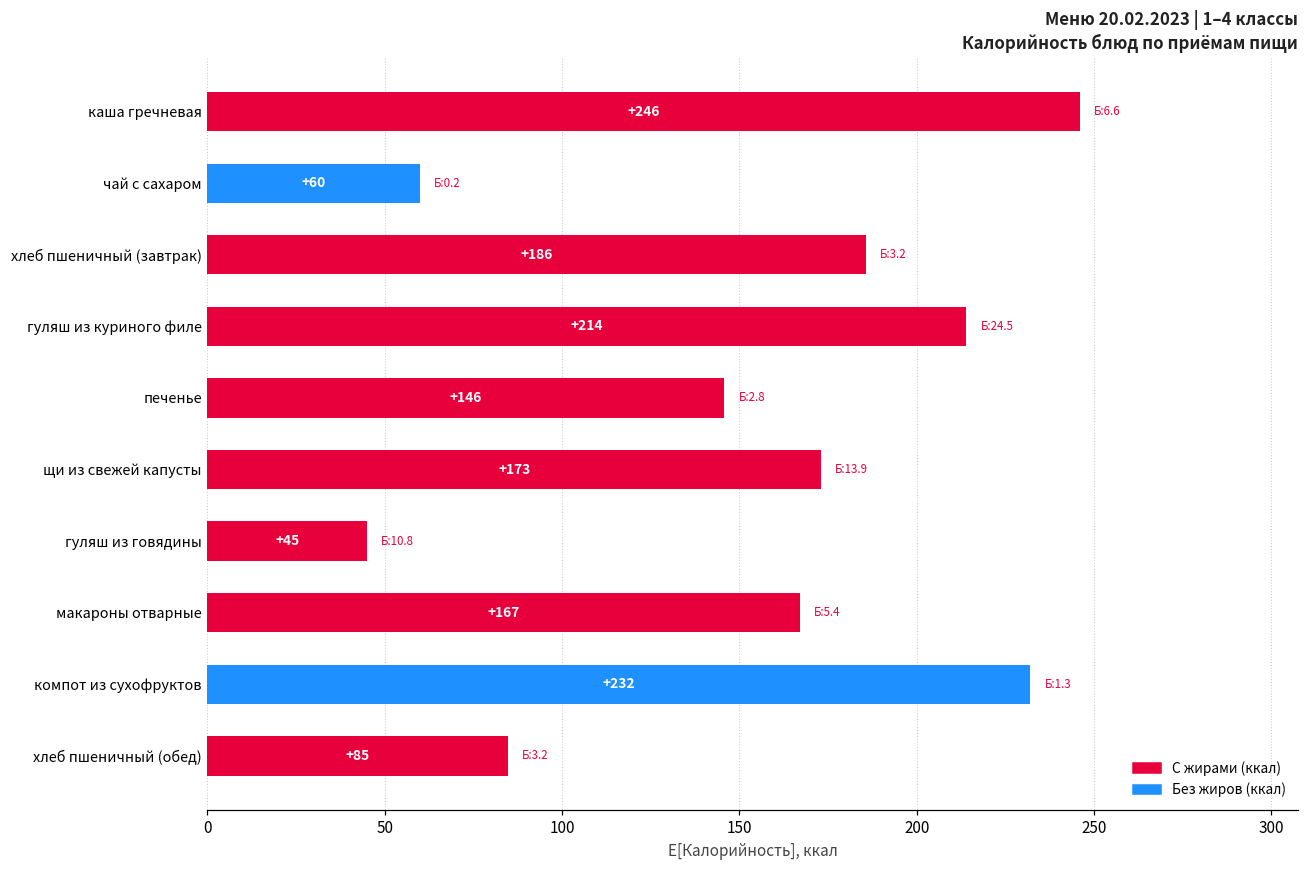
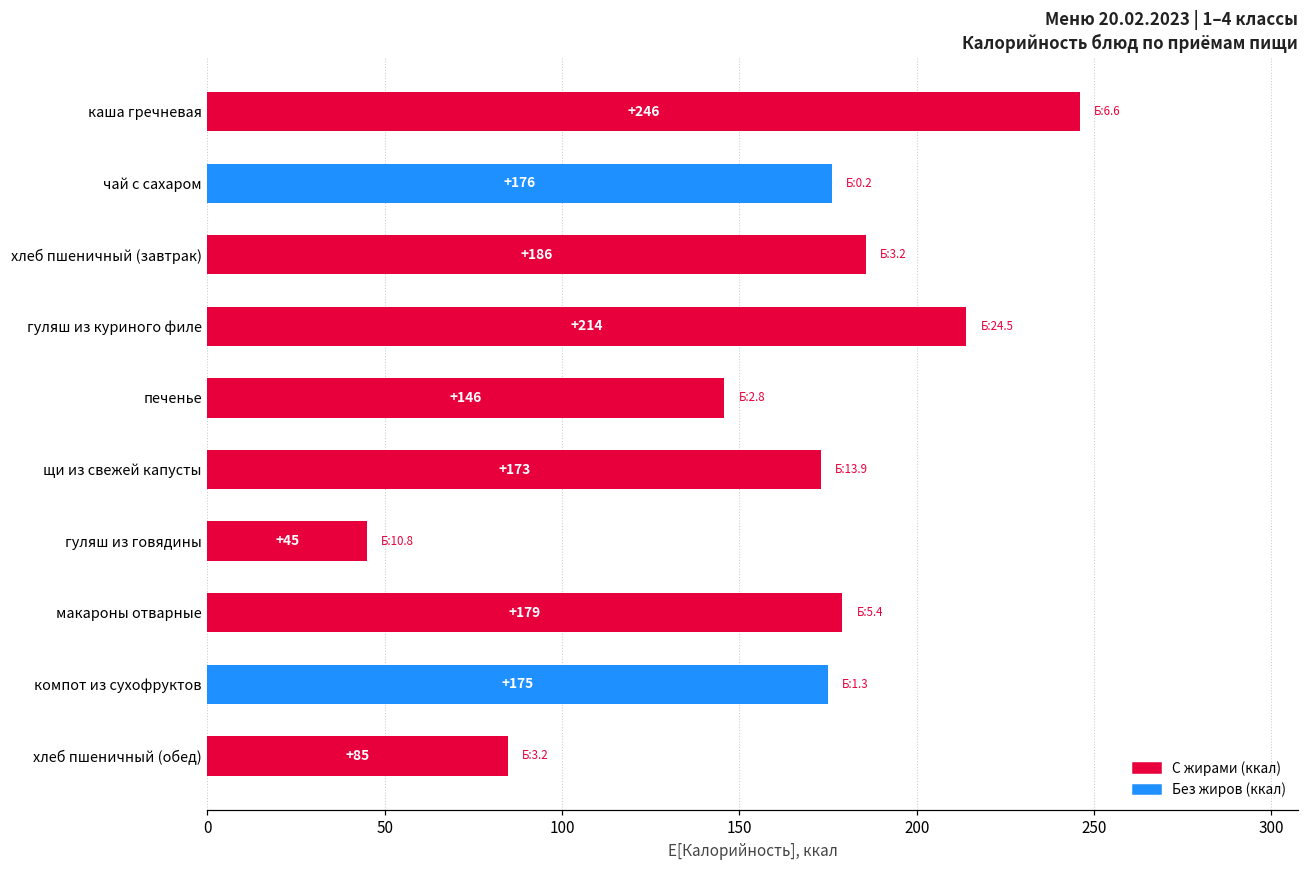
чай с сахаром: +60 -> +176
макароны отварные: +167 -> +179
компот из сухофруктов: +232 -> +175
